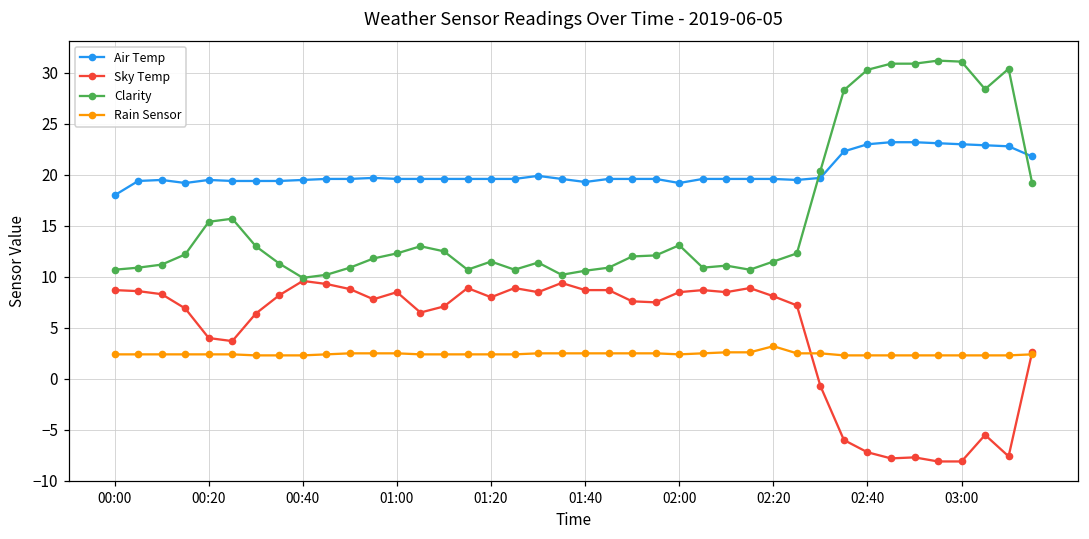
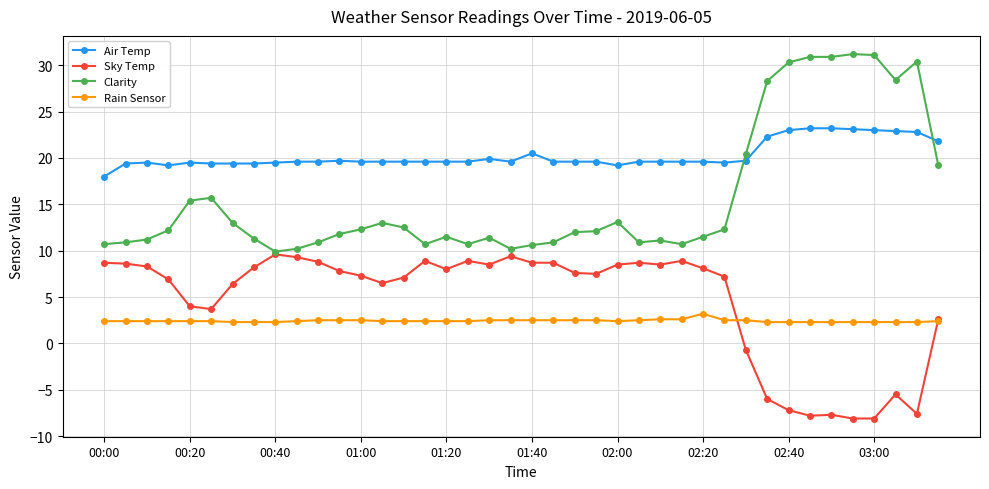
Sky Temp, 01:00: 9 -> 7
Air Temp, 01:40: 19 -> 21
